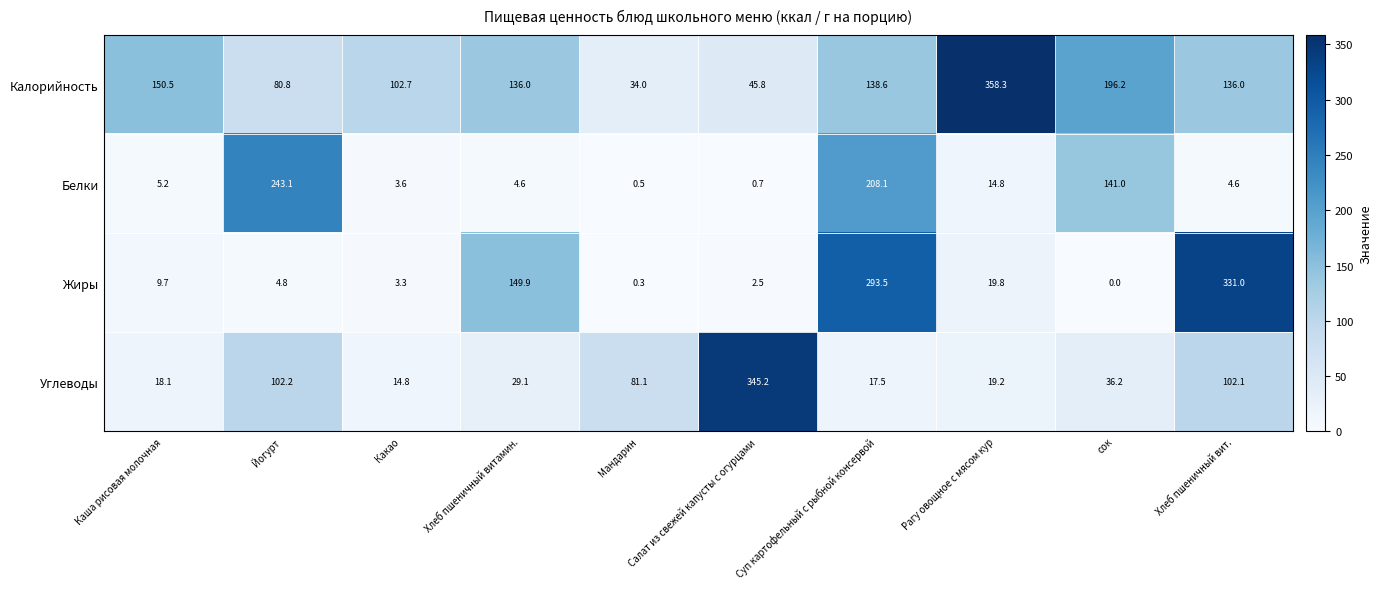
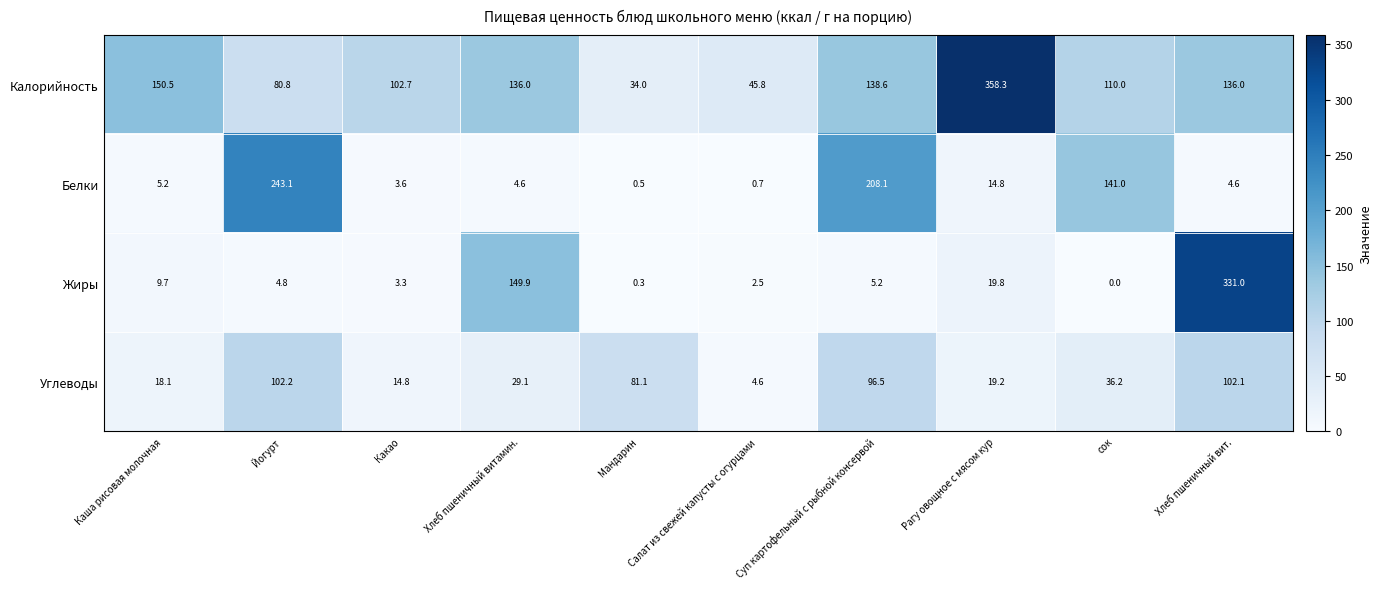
Калорийность, сок: 196.2 -> 110.0
Жиры, Суп картофельный с рыбной консервой: 293.5 -> 5.2
Углеводы, Салат из свежей капусты с огурцами: 345.2 -> 4.6
Углеводы, Суп картофельный с рыбной консервой: 17.5 -> 96.5
